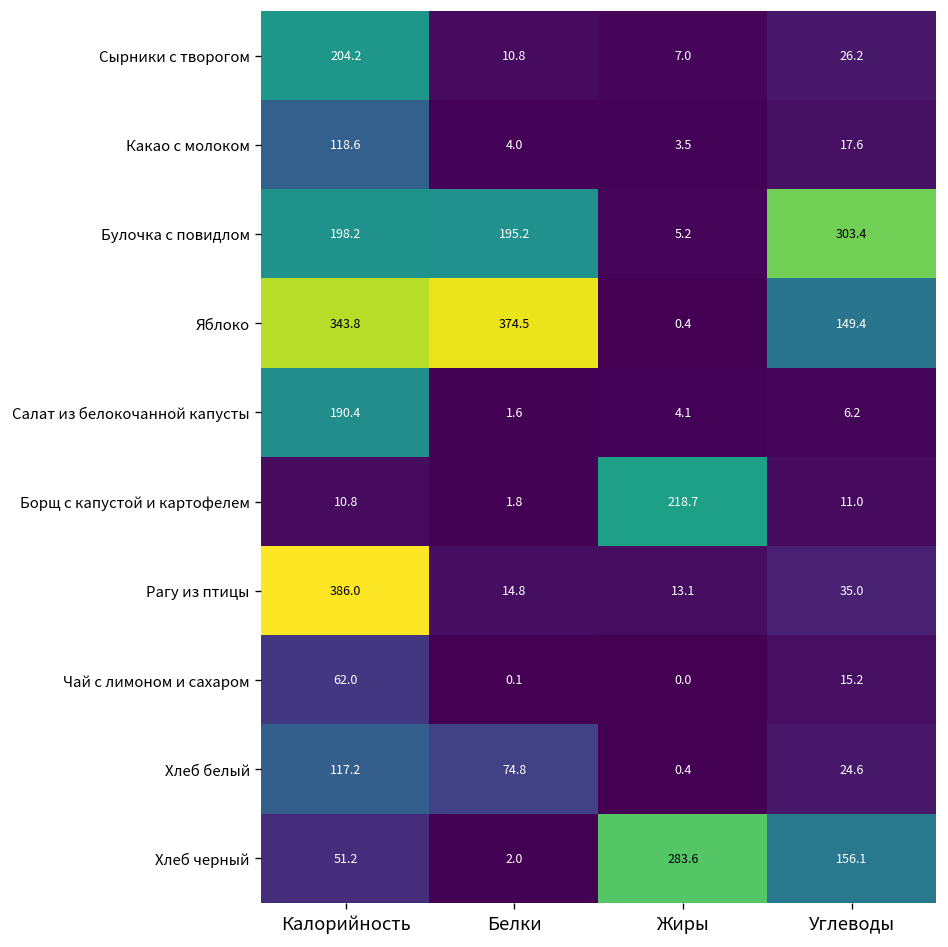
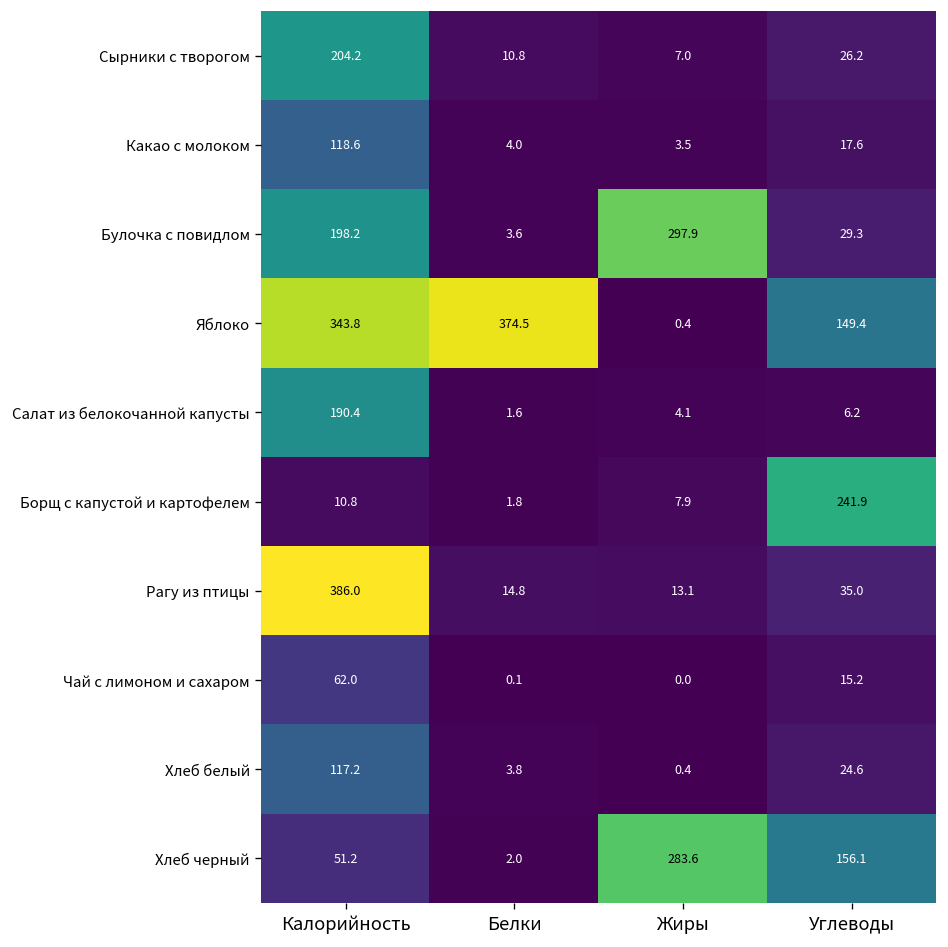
Булочка с повидлом, Белки: 195.2 -> 3.6
Булочка с повидлом, Жиры: 5.2 -> 297.9
Булочка с повидлом, Углеводы: 303.4 -> 29.3
Борщ с капустой и картофелем, Жиры: 218.7 -> 7.9
Борщ с капустой и картофелем, Углеводы: 11.0 -> 241.9
Хлеб белый, Белки: 74.8 -> 3.8
